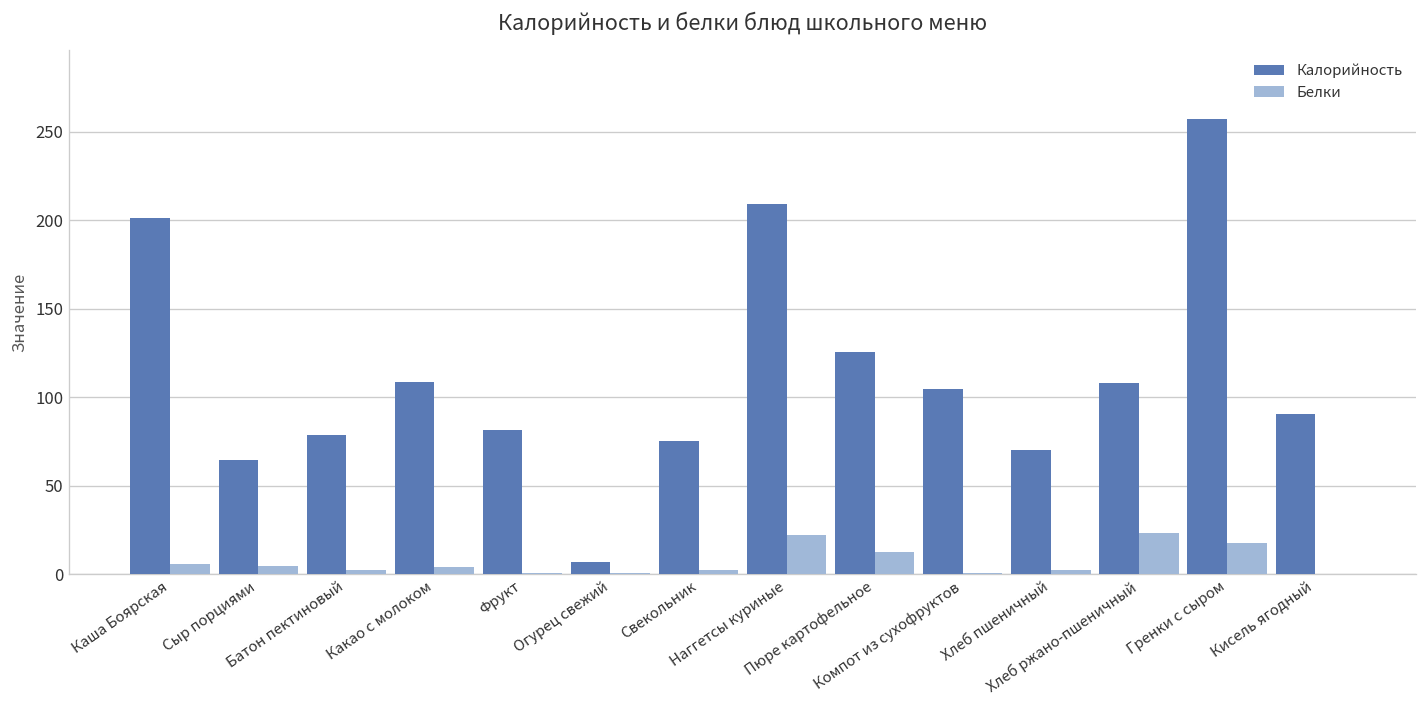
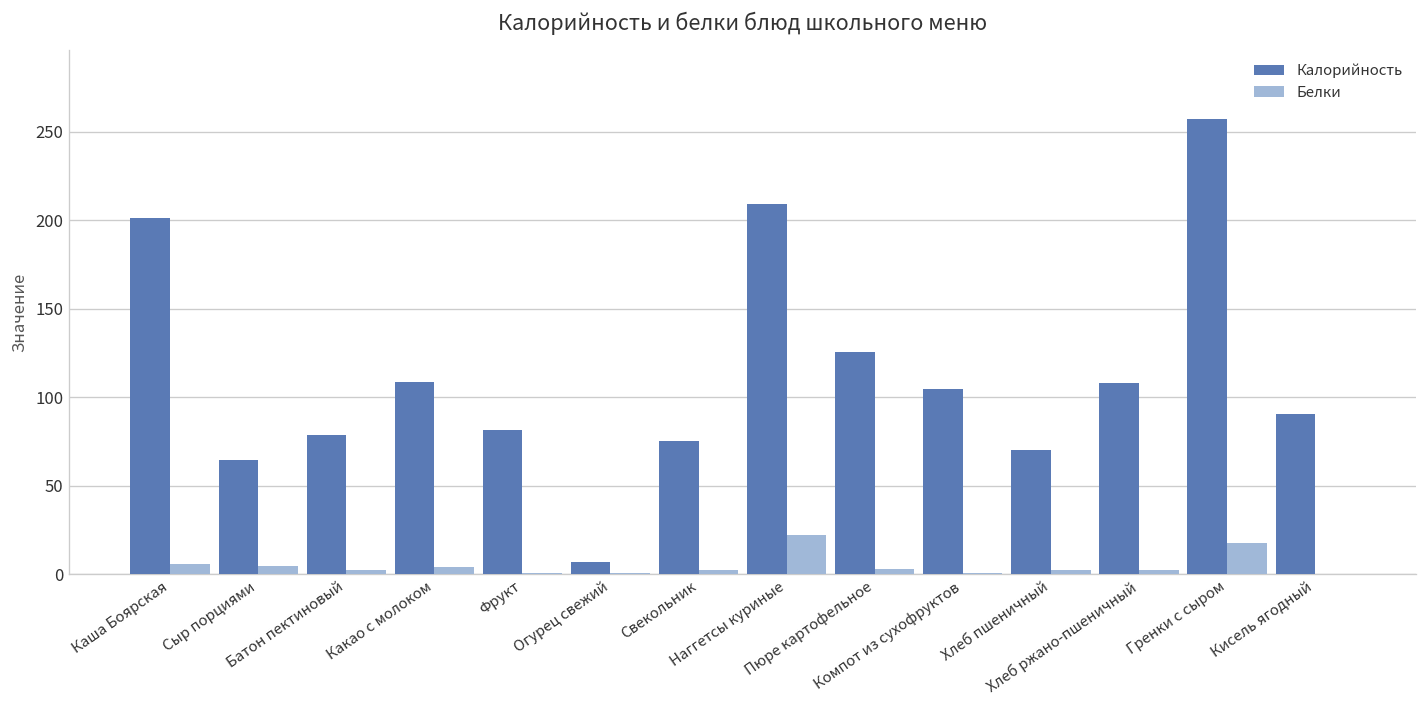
Белки, Пюре картофельное: 12 -> 3
Белки, Хлеб ржано-пшеничный: 23 -> 2
